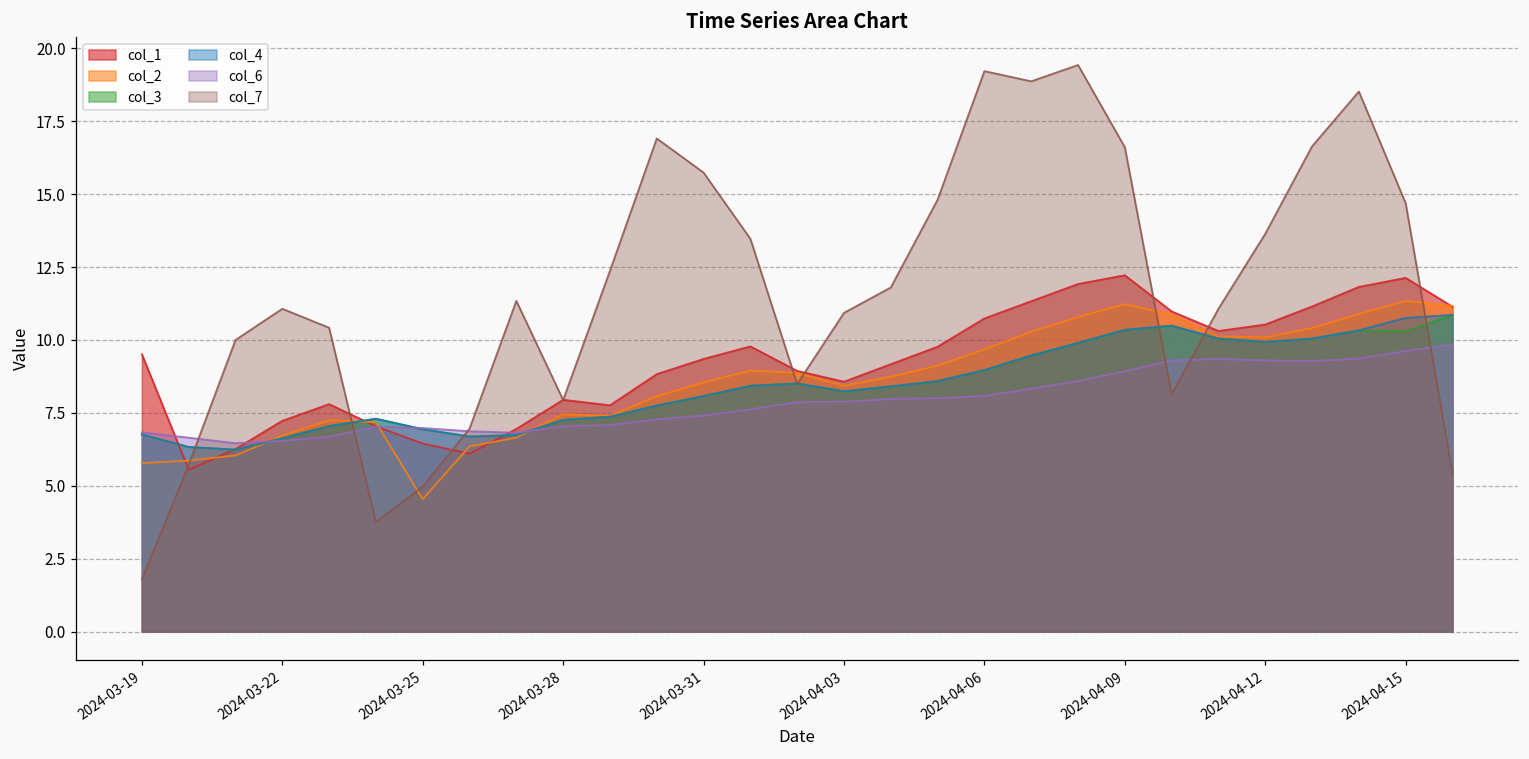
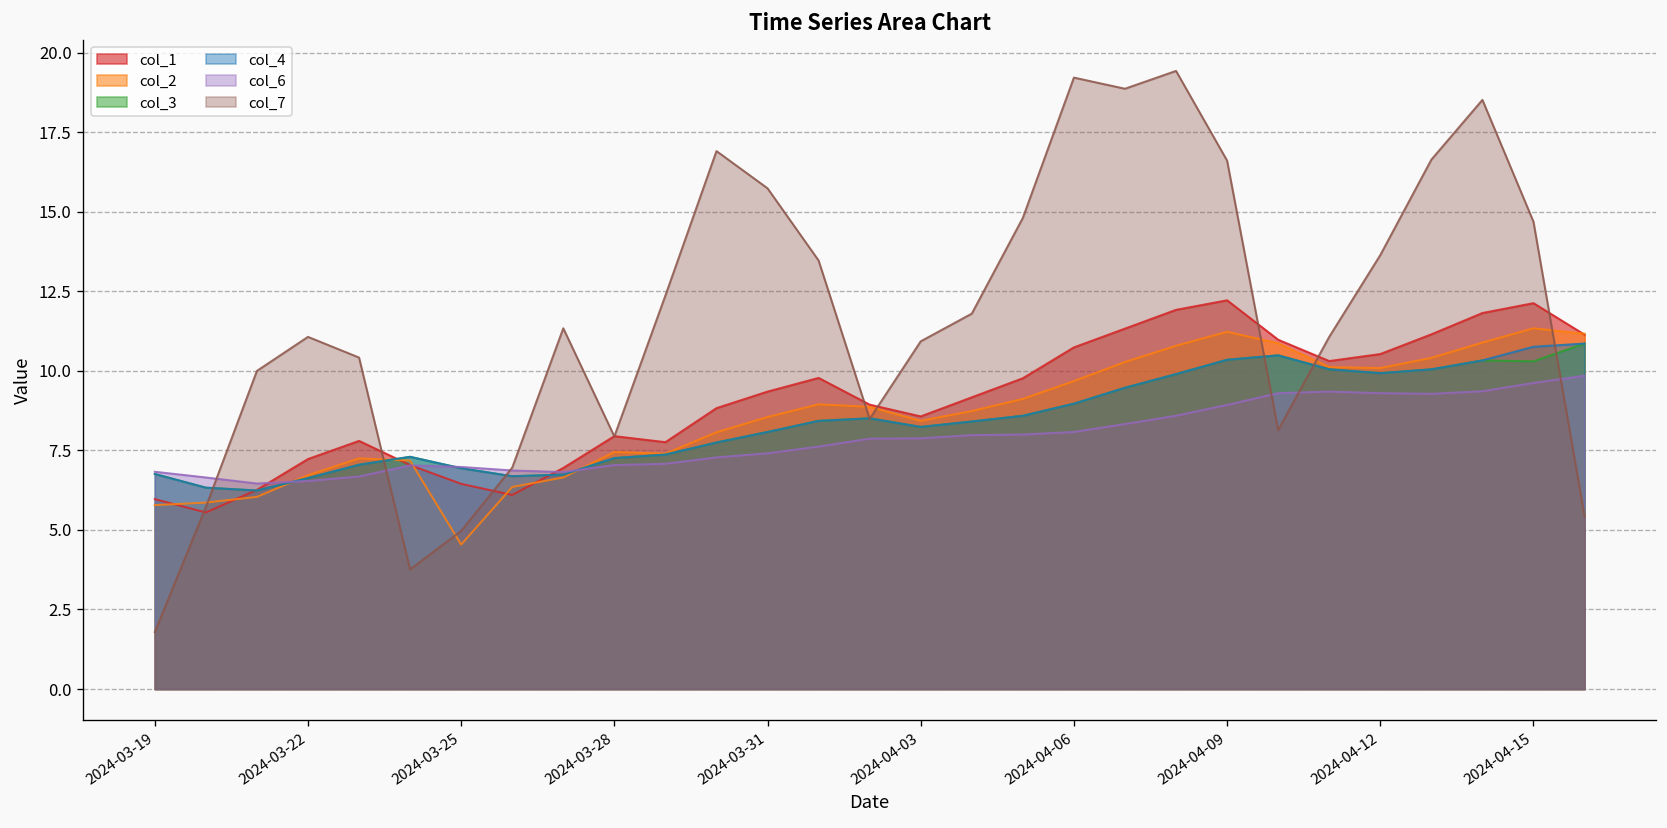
col_1, 2024-03-19: 9.5 -> 6.0
